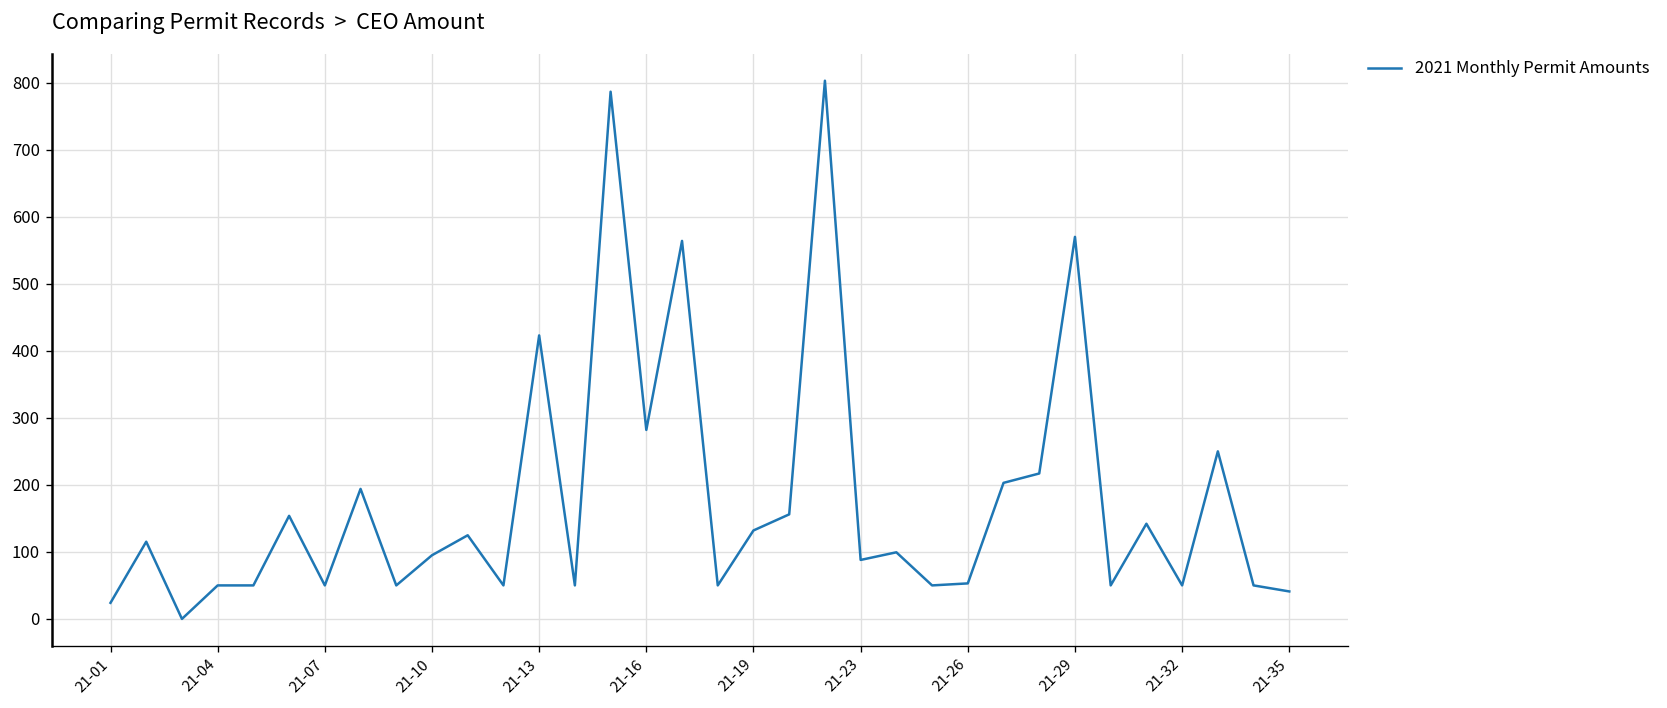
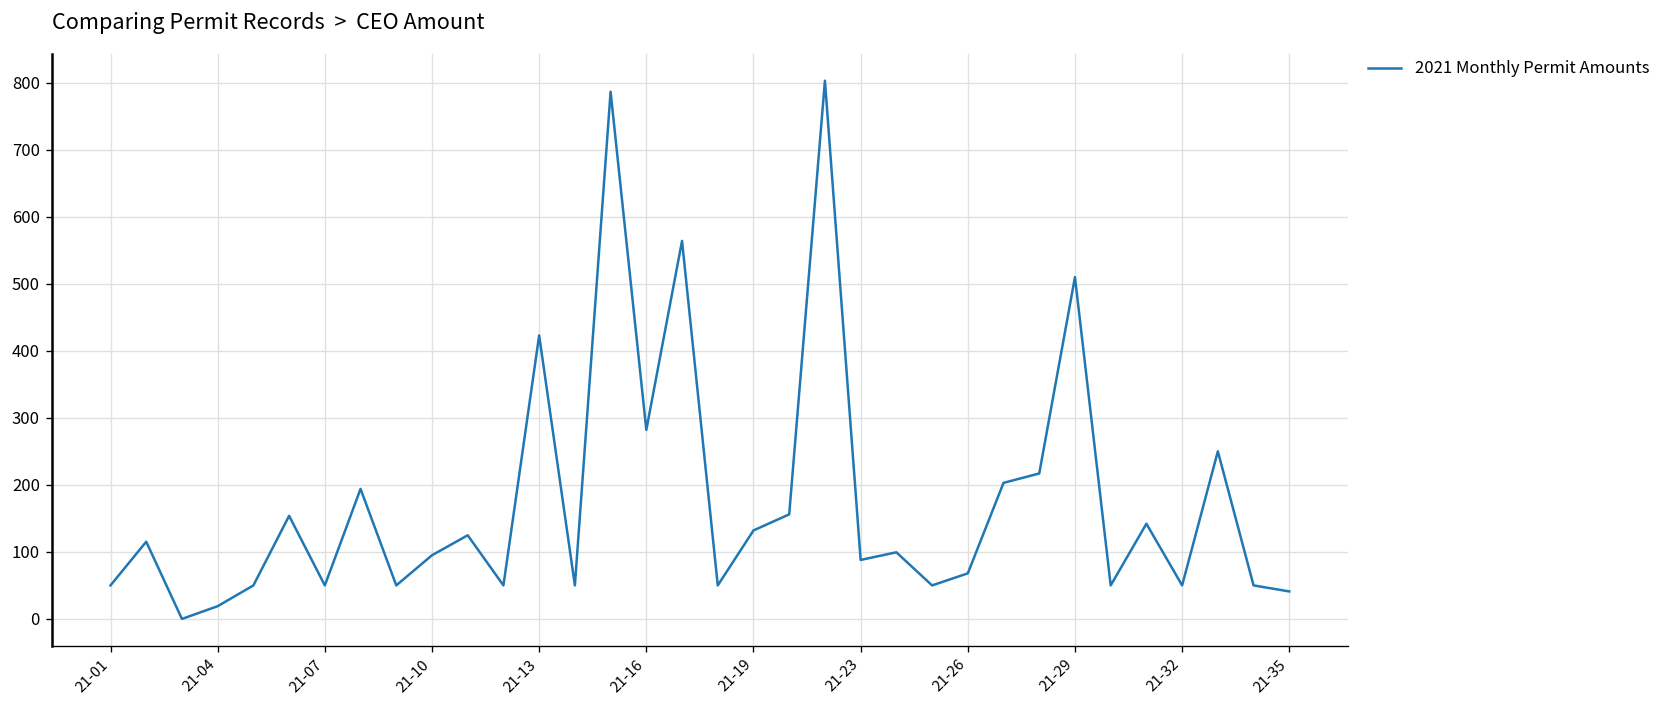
21-01: 20 -> 50
21-04: 50 -> 20
21-26: 50 -> 70
21-29: 570 -> 510
